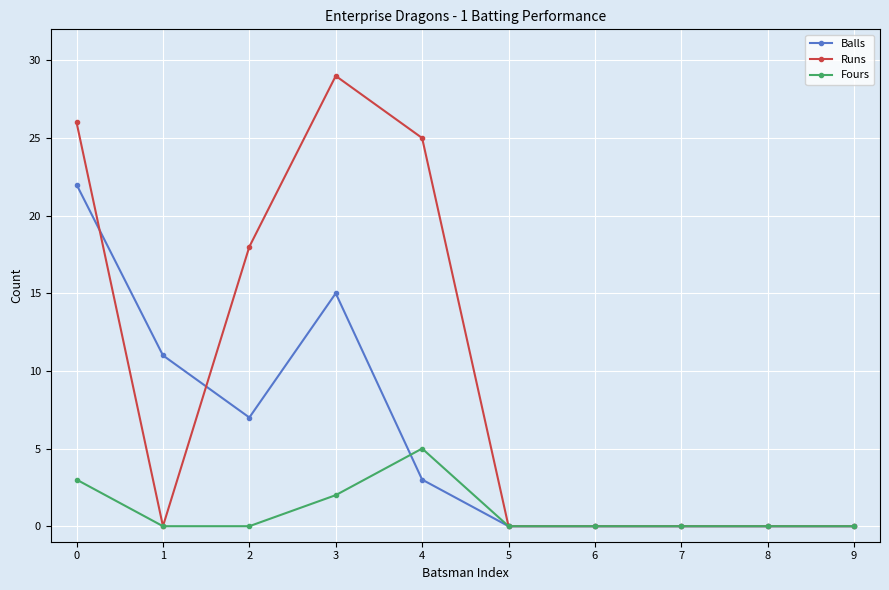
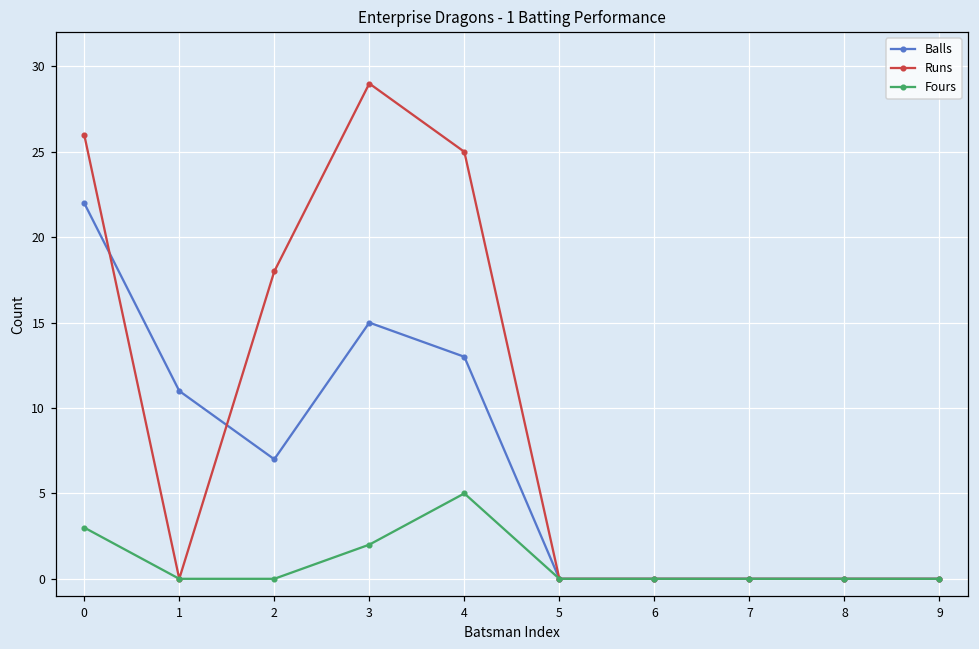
Balls, 4: 3 -> 13
